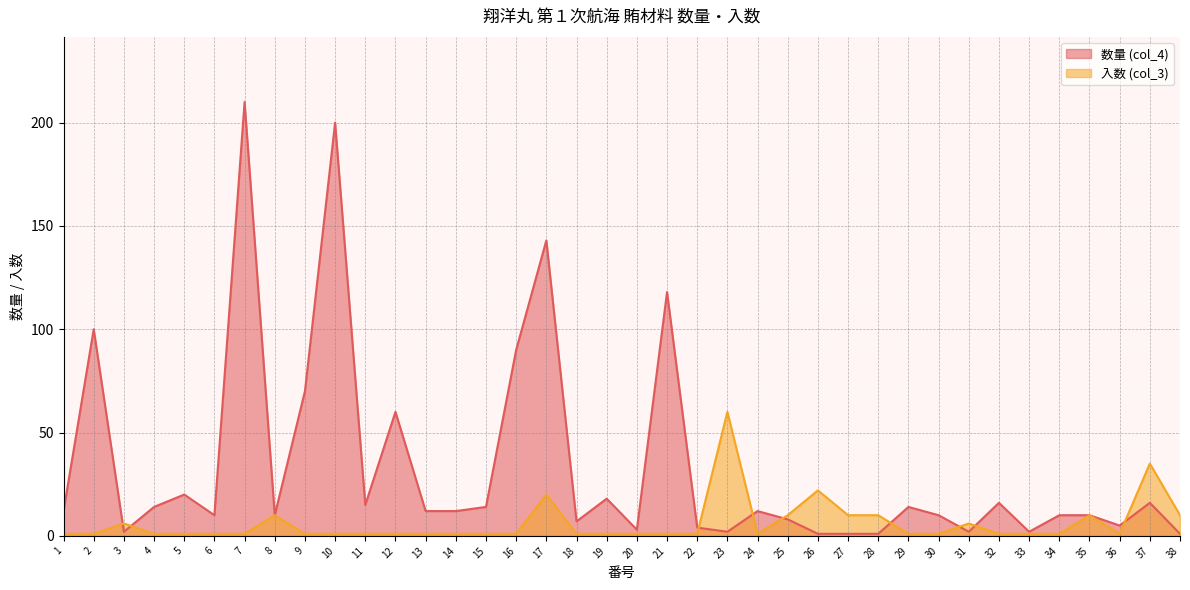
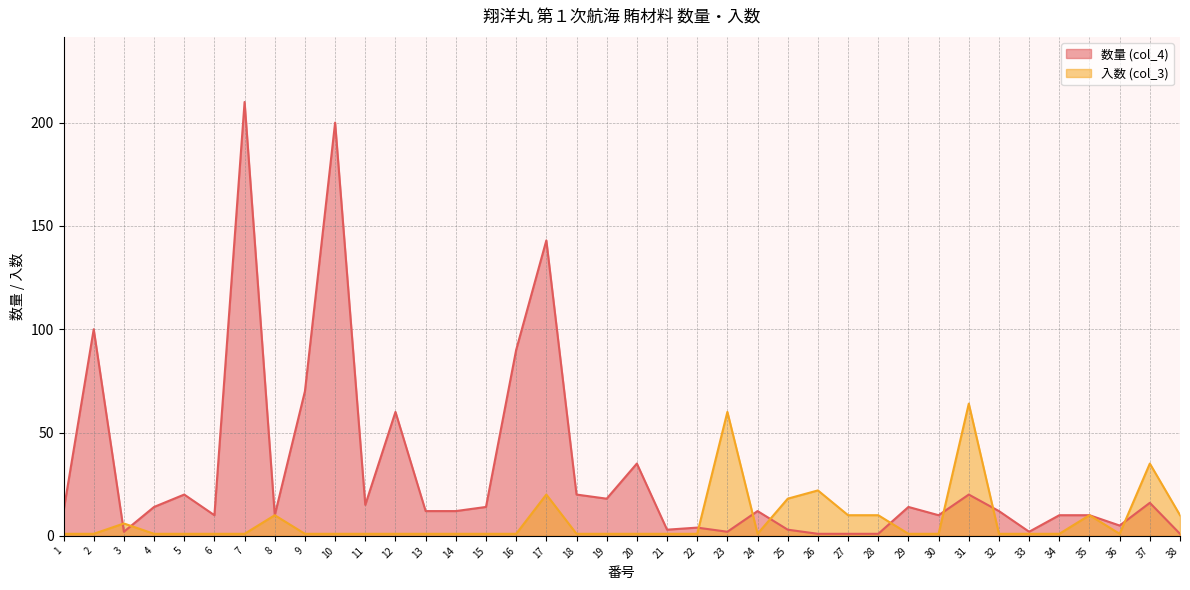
数量 (col_4), 18: 7 -> 20
数量 (col_4), 20: 3 -> 35
数量 (col_4), 21: 118 -> 3
数量 (col_4), 25: 8 -> 3
入数 (col_3), 25: 10 -> 18
数量 (col_4), 31: 2 -> 20
入数 (col_3), 31: 6 -> 64
数量 (col_4), 32: 16 -> 12
